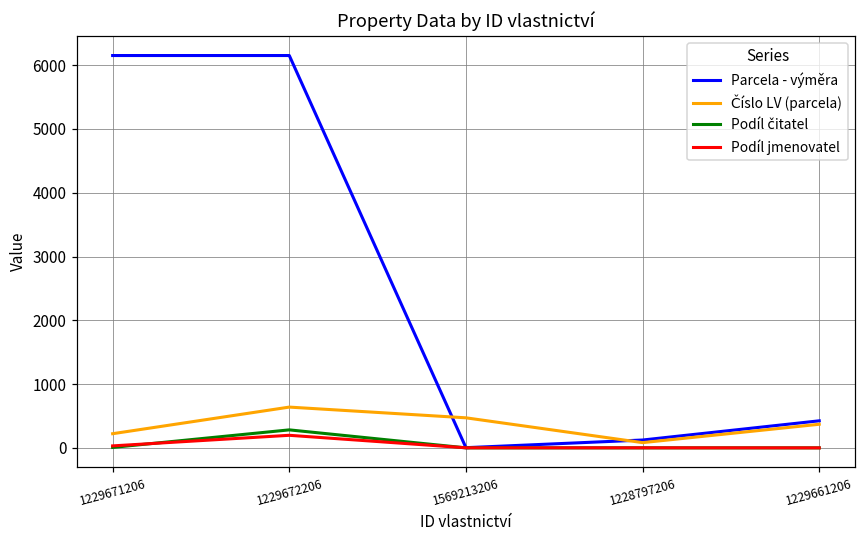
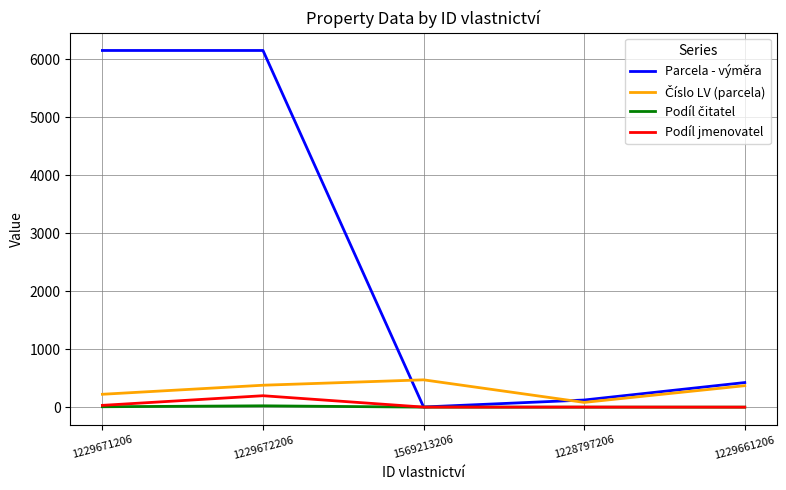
Číslo LV (parcela), 1229672206: 600 -> 400
Podíl čitatel, 1229672206: 300 -> 0
